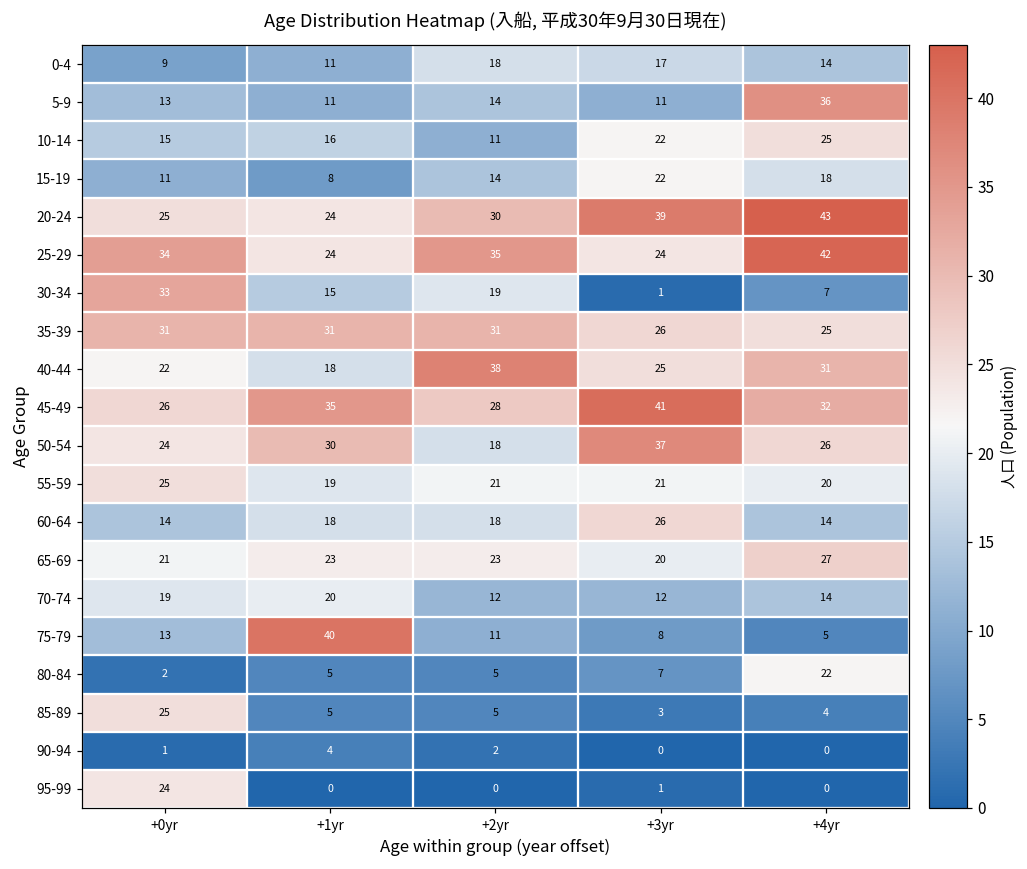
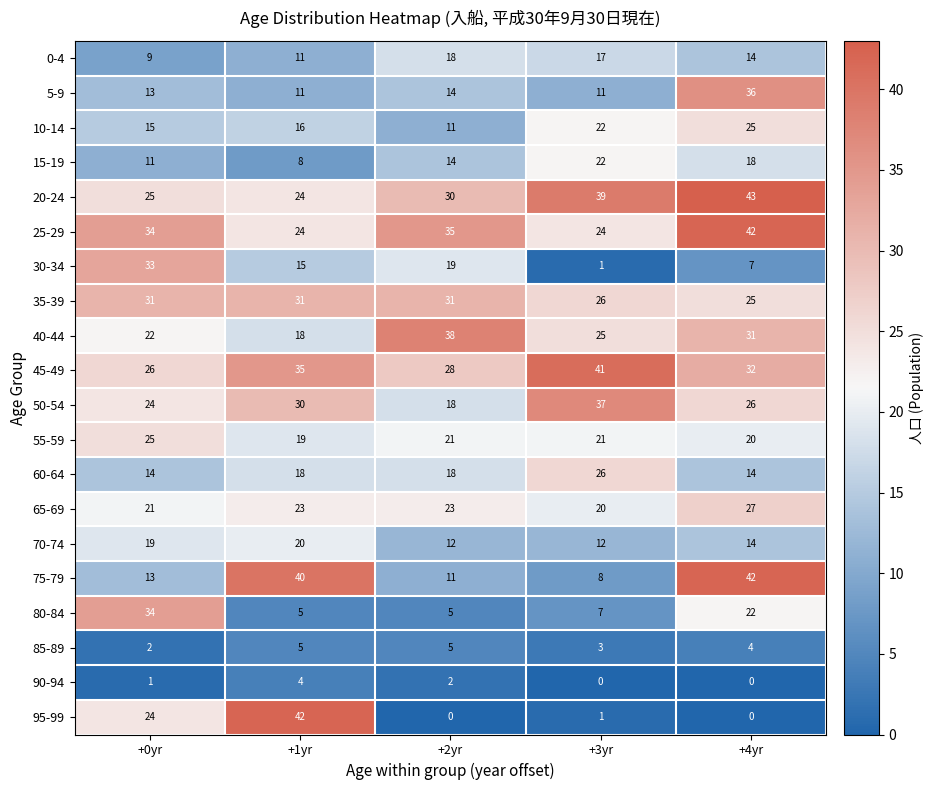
75-79, +4yr: 5 -> 42
80-84, +0yr: 2 -> 34
85-89, +0yr: 25 -> 2
95-99, +1yr: 0 -> 42
